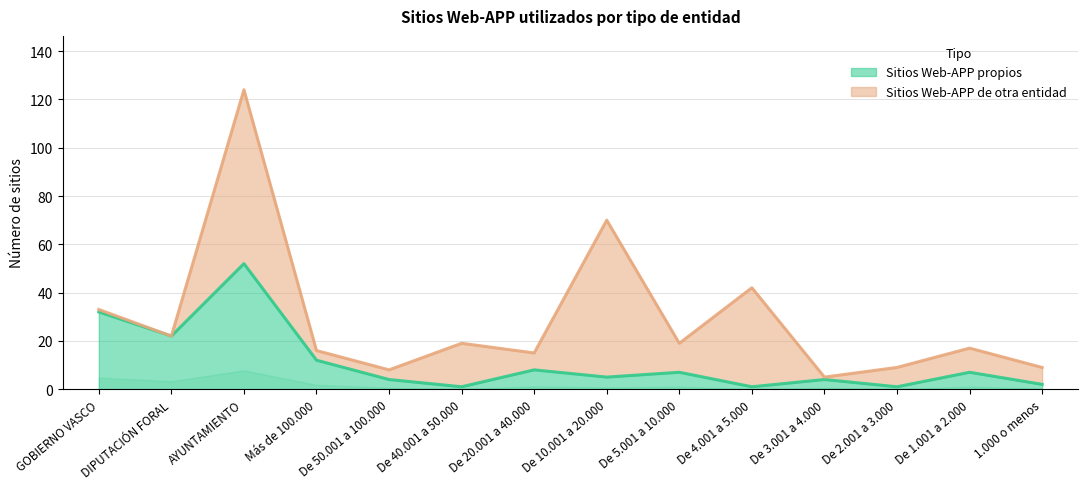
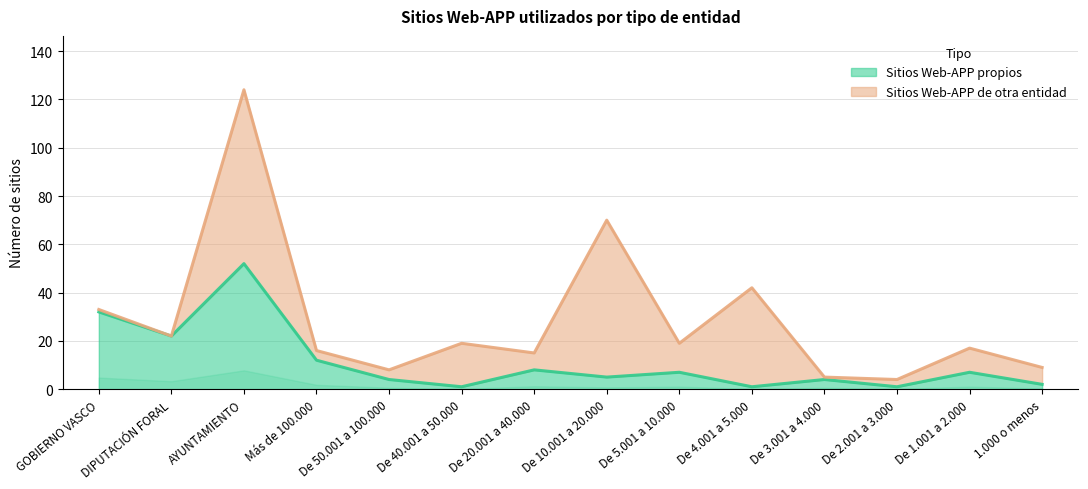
Sitios Web-APP de otra entidad, De 2.001 a 3.000: 8 -> 3
